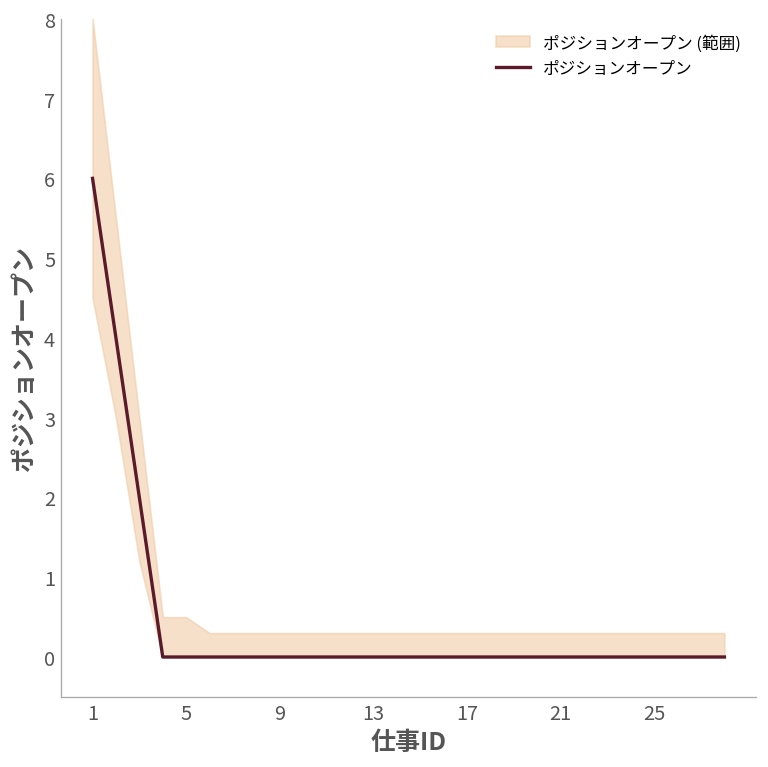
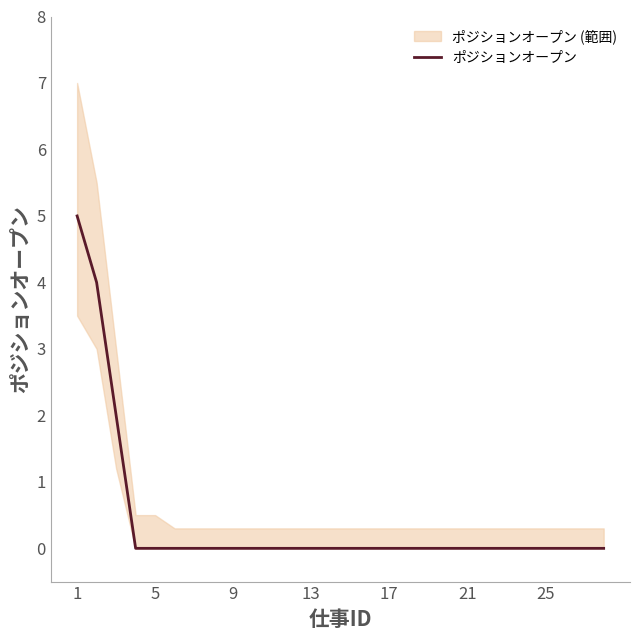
ポジションオープン, 1: 6 -> 5
